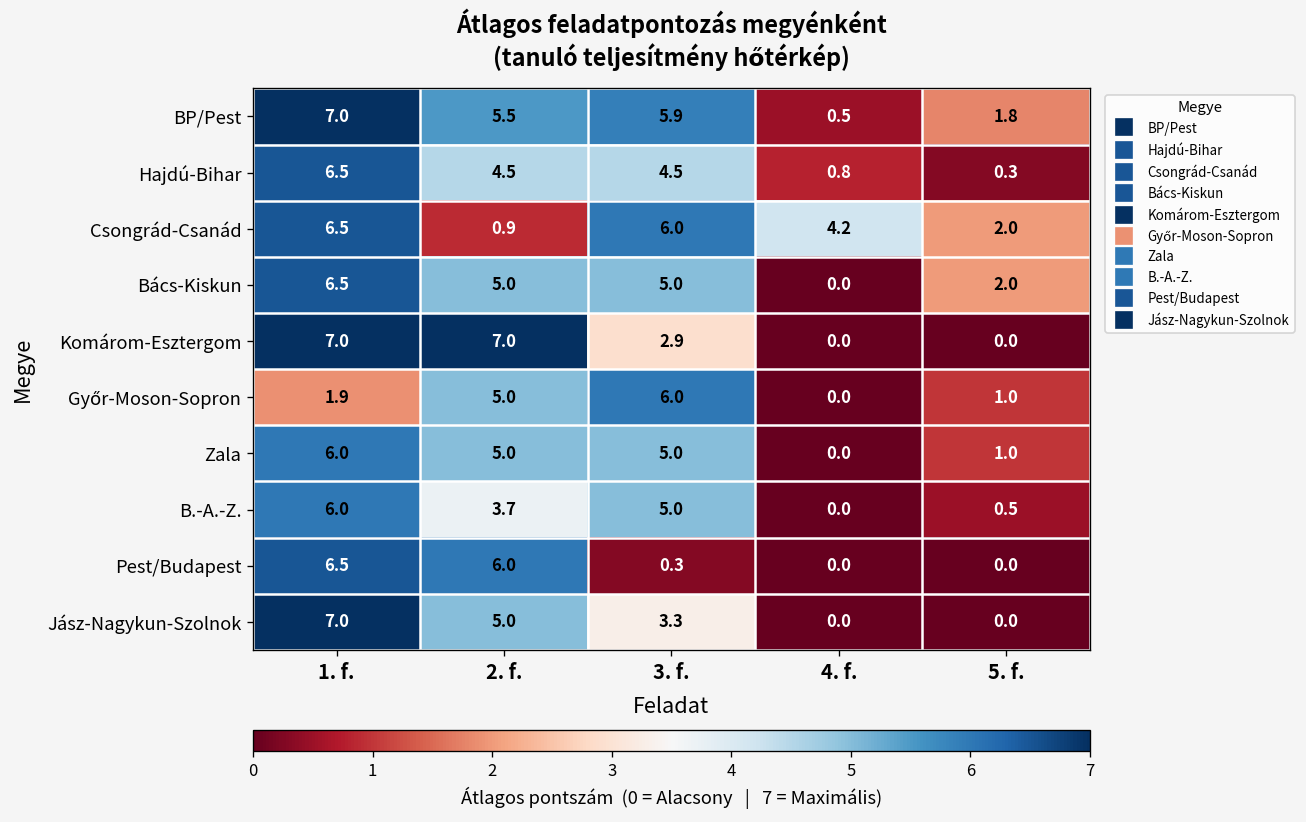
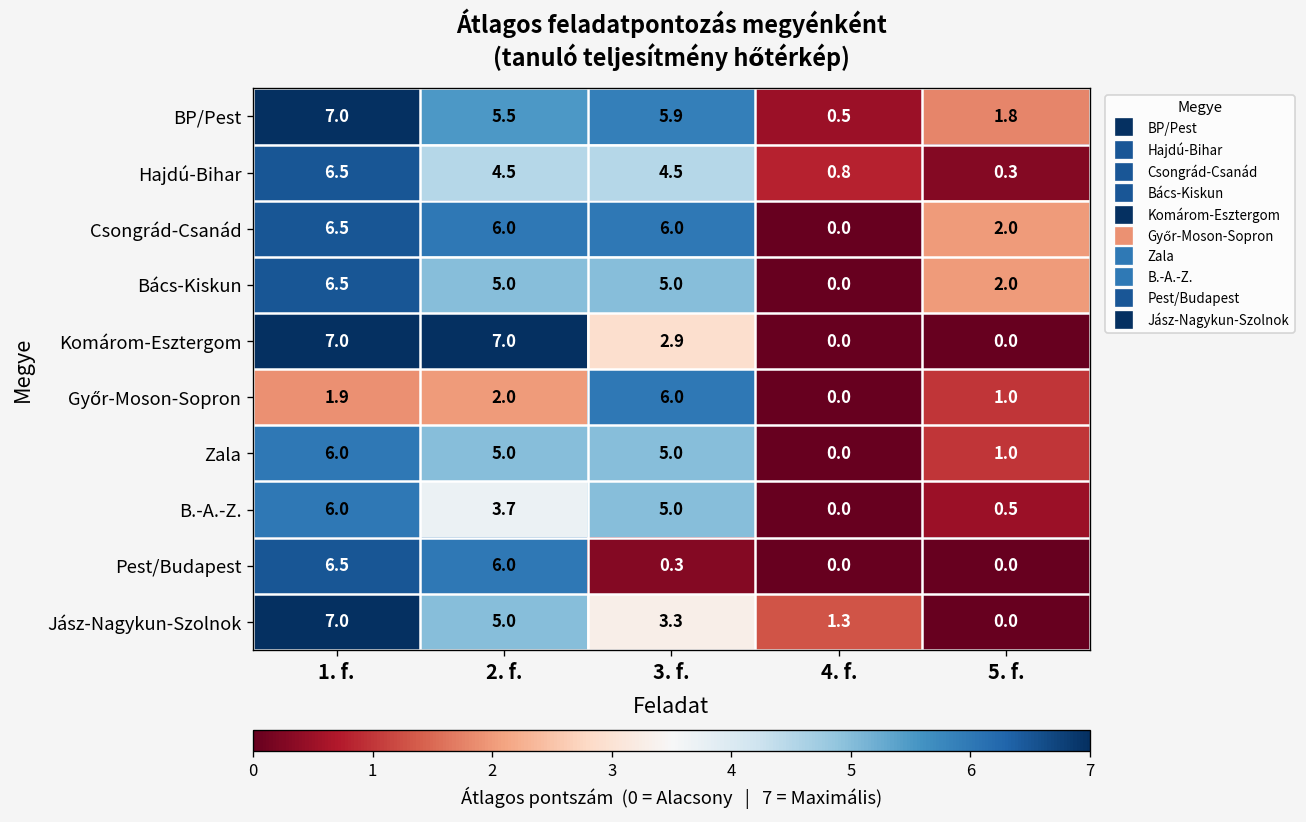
Csongrád-Csanád, 2. f.: 0.9 -> 6.0
Csongrád-Csanád, 4. f.: 4.2 -> 0.0
Győr-Moson-Sopron, 2. f.: 5.0 -> 2.0
Jász-Nagykun-Szolnok, 4. f.: 0.0 -> 1.3
